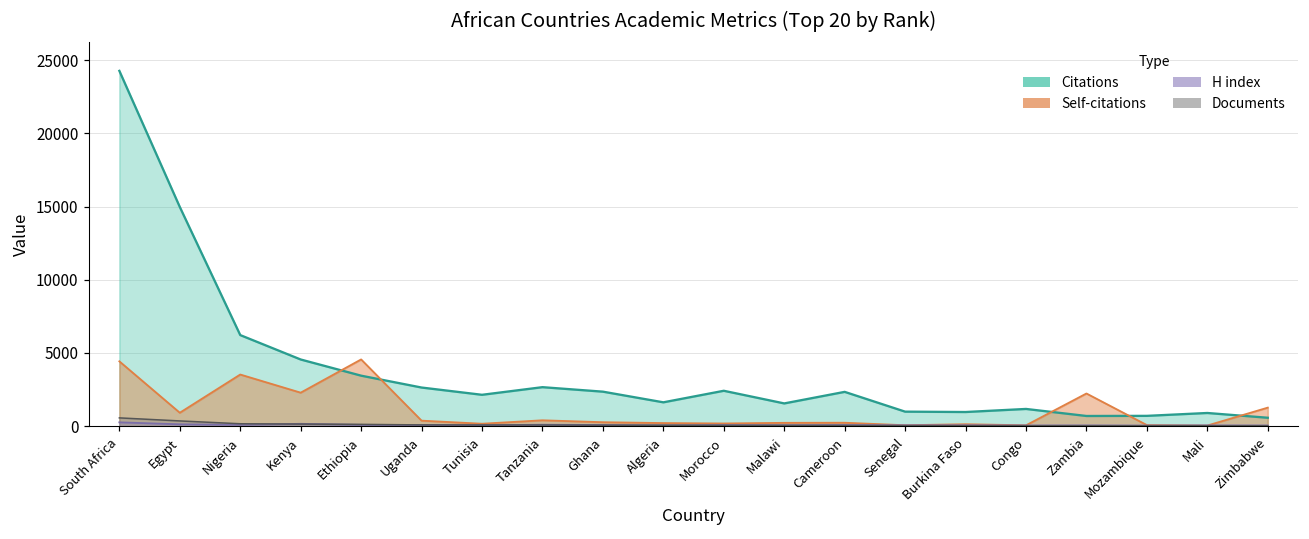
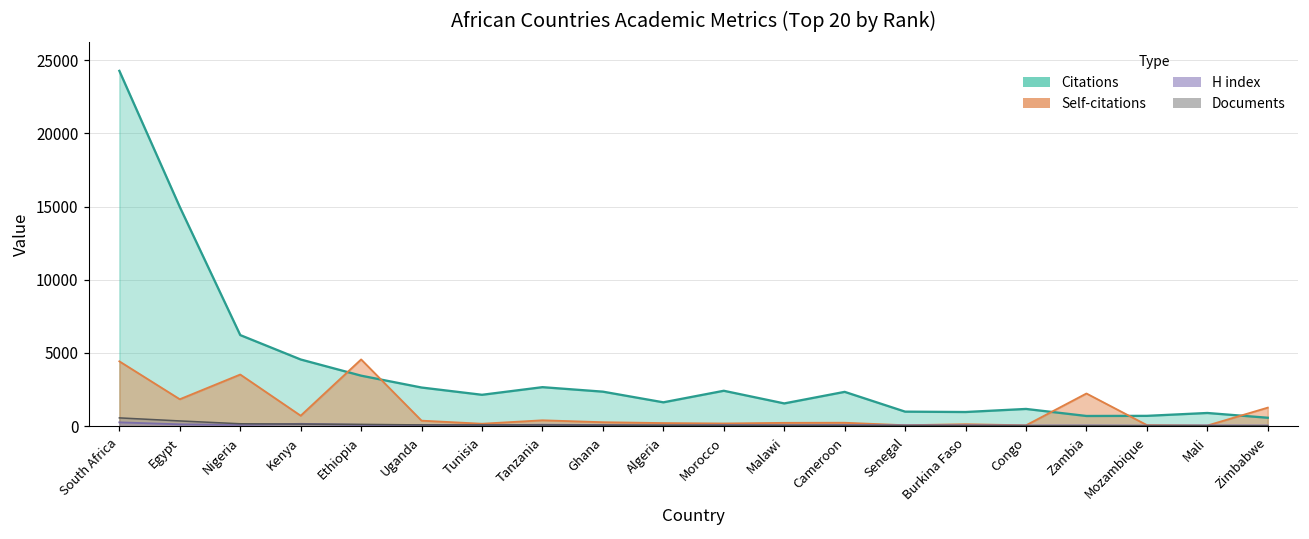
Self-citations, Egypt: 900 -> 1800
Self-citations, Kenya: 2300 -> 700
